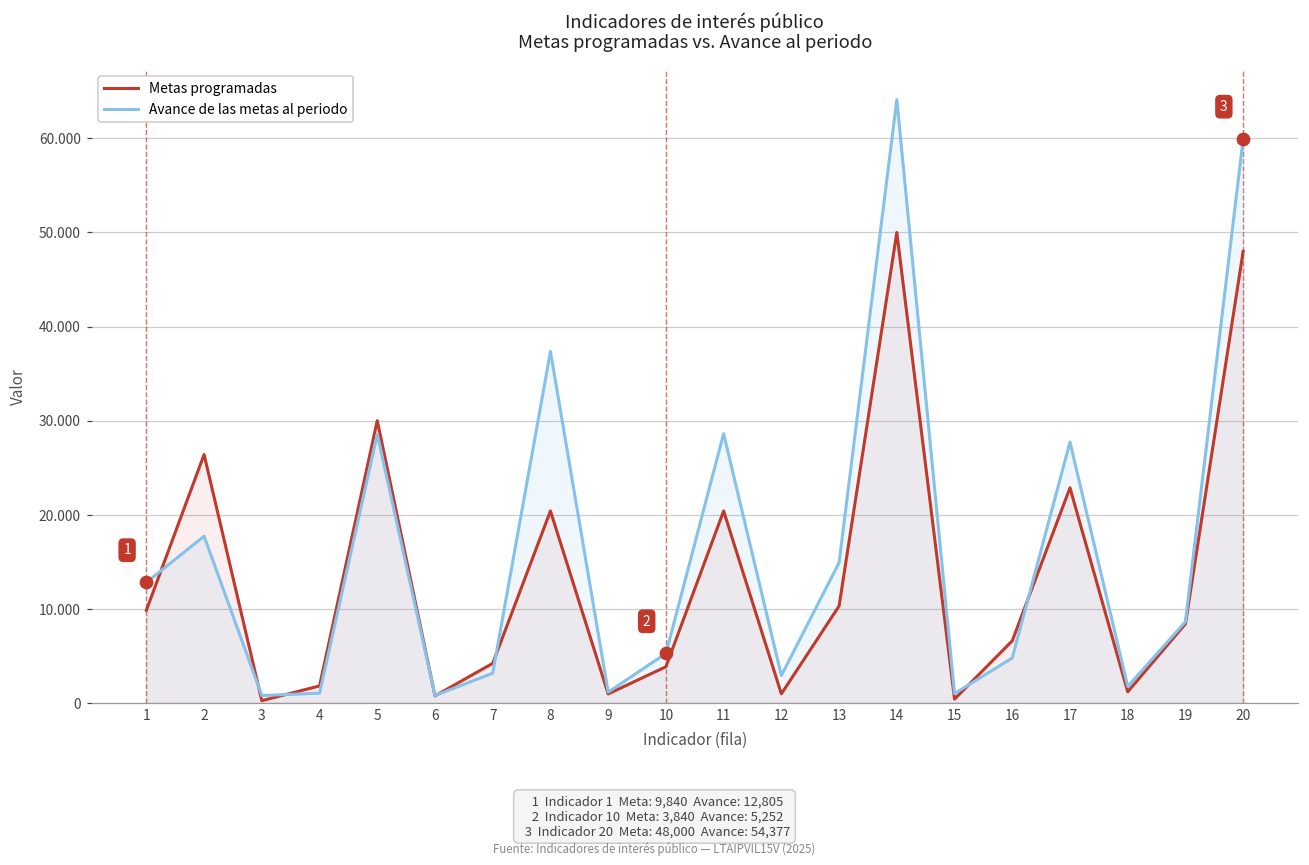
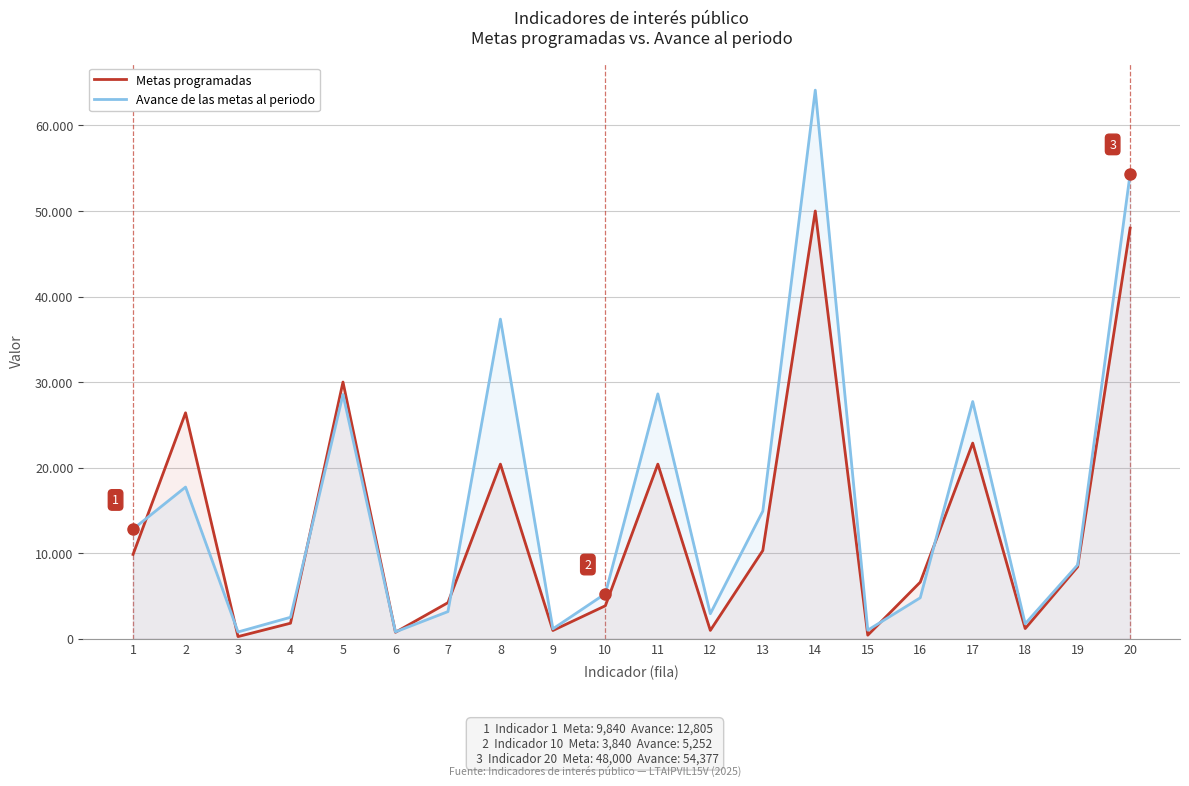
Avance de las metas al periodo, 4: 1 -> 2
Avance de las metas al periodo, 20: 60 -> 54
